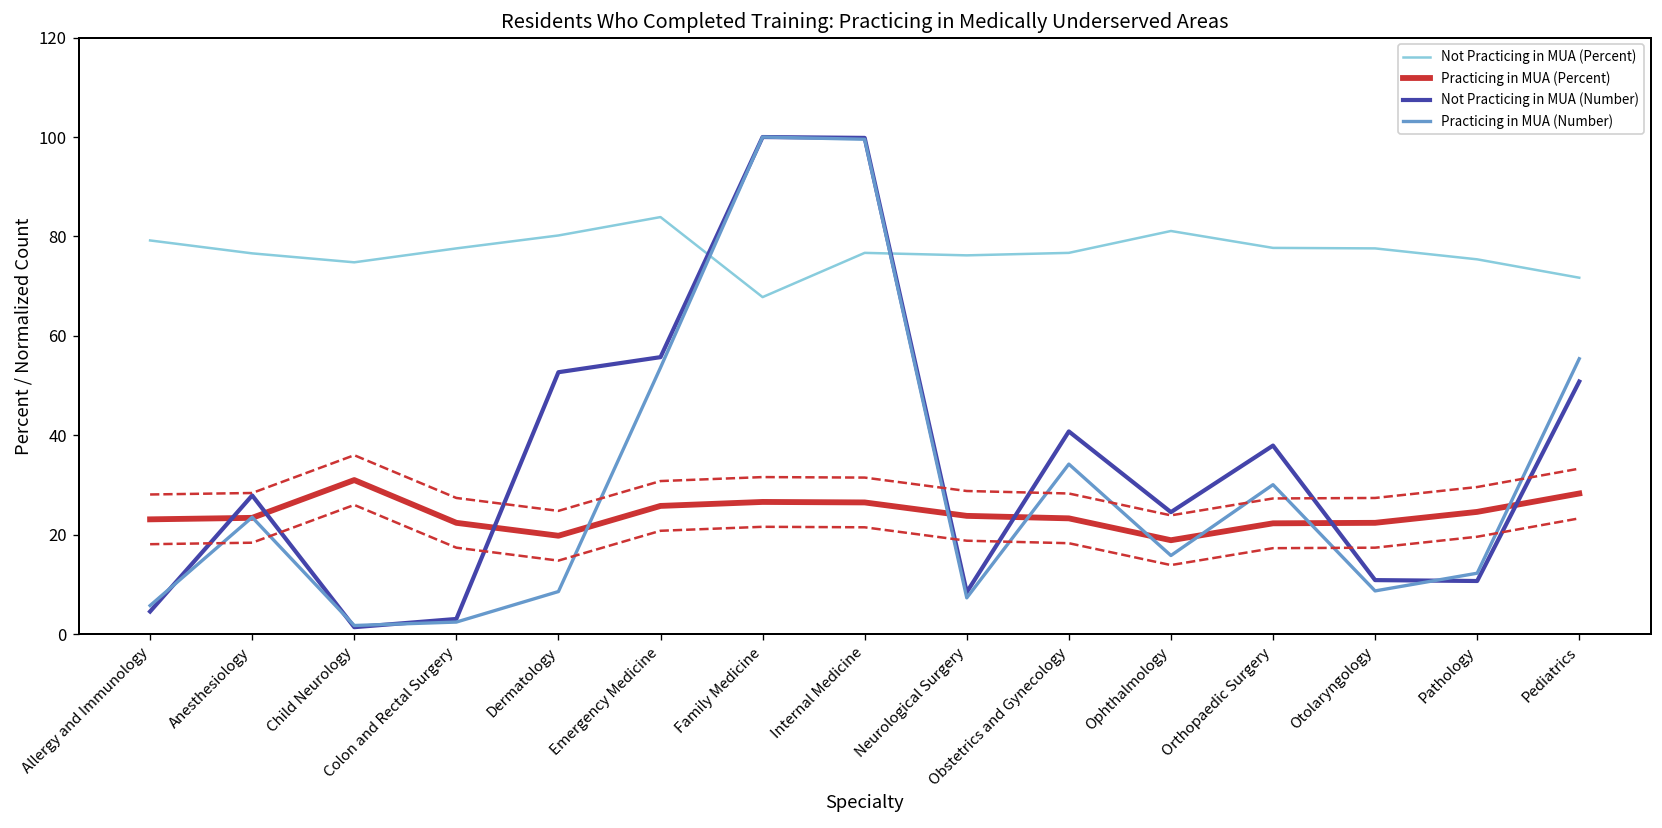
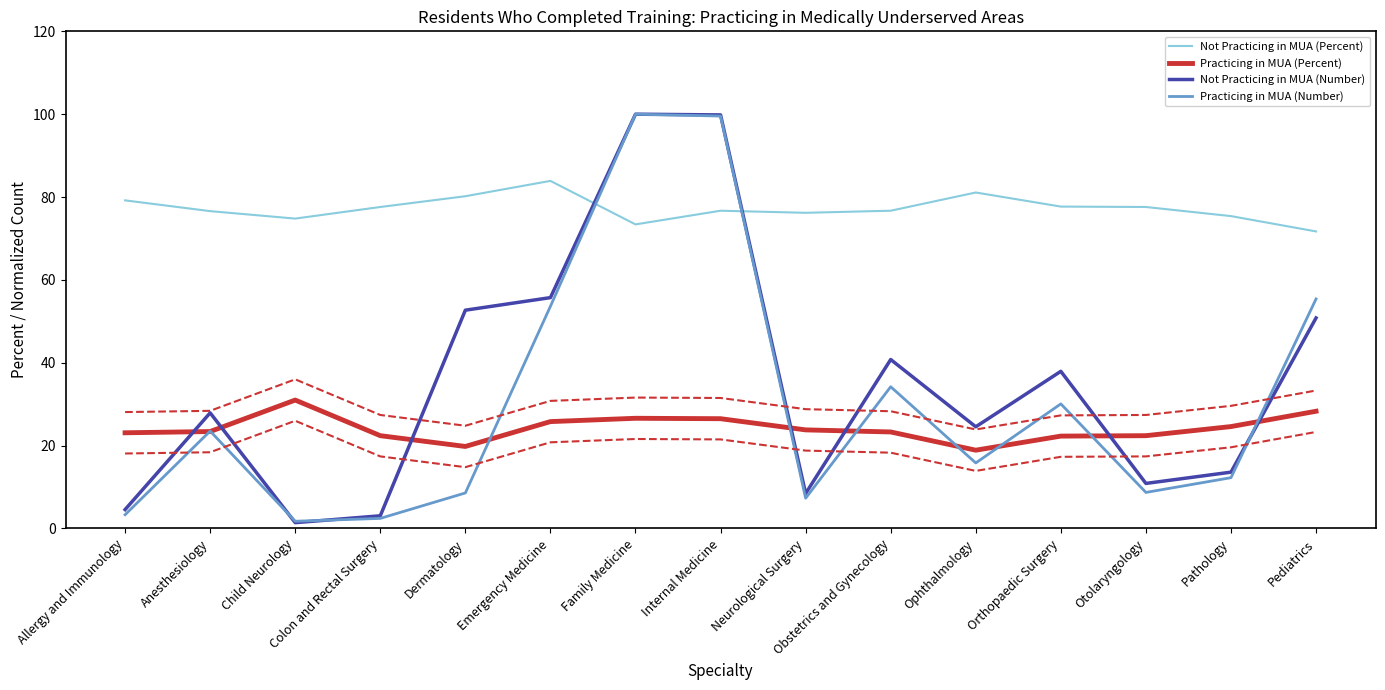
Practicing in MUA (Number), Allergy and Immunology: 6 -> 3
Not Practicing in MUA (Percent), Family Medicine: 68 -> 73
Not Practicing in MUA (Number), Pathology: 11 -> 14
